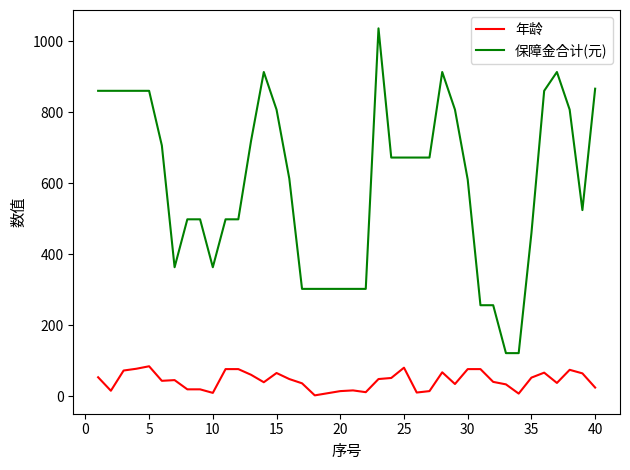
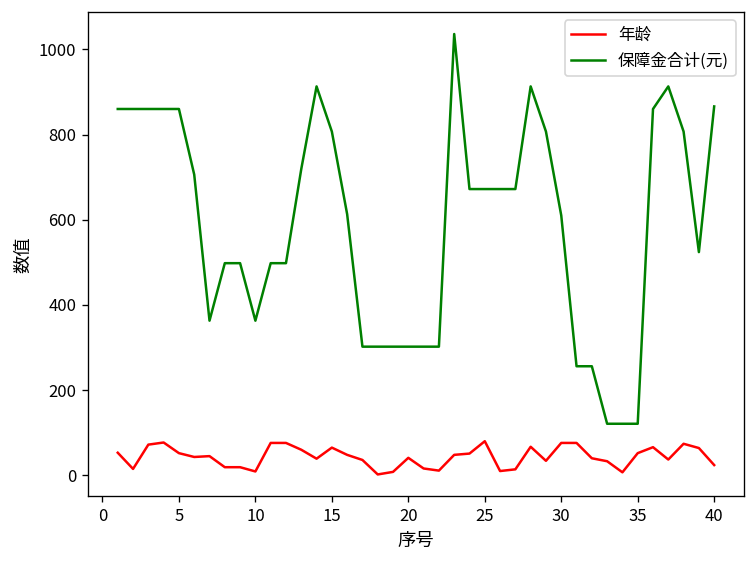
年龄, 5: 80 -> 50
年龄, 20: 10 -> 40
保障金合计(元), 35: 460 -> 120
